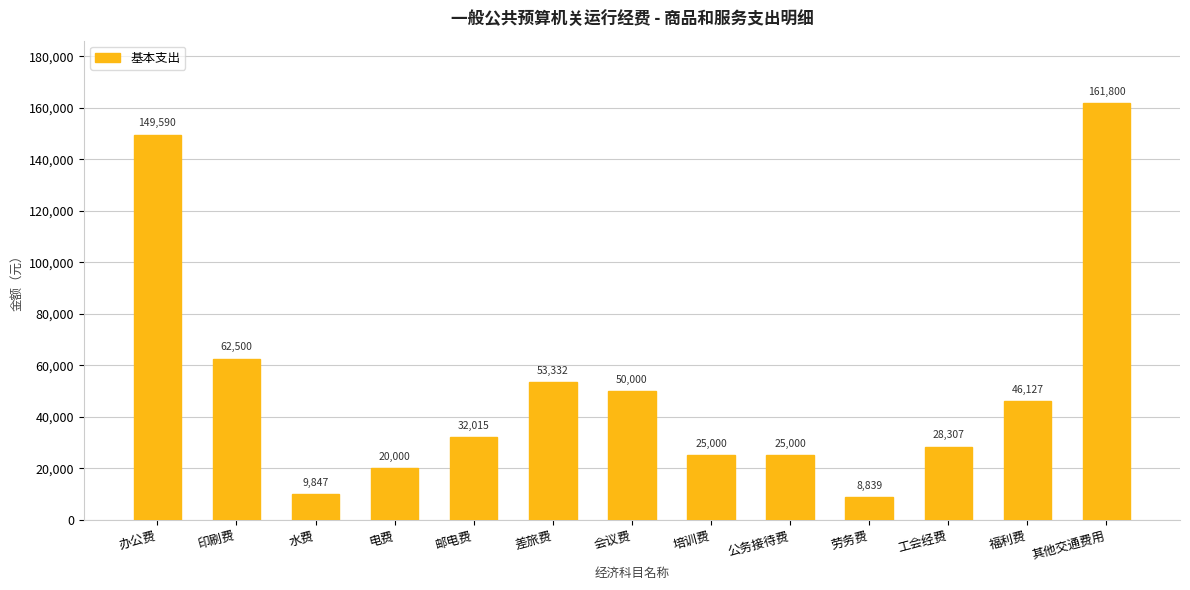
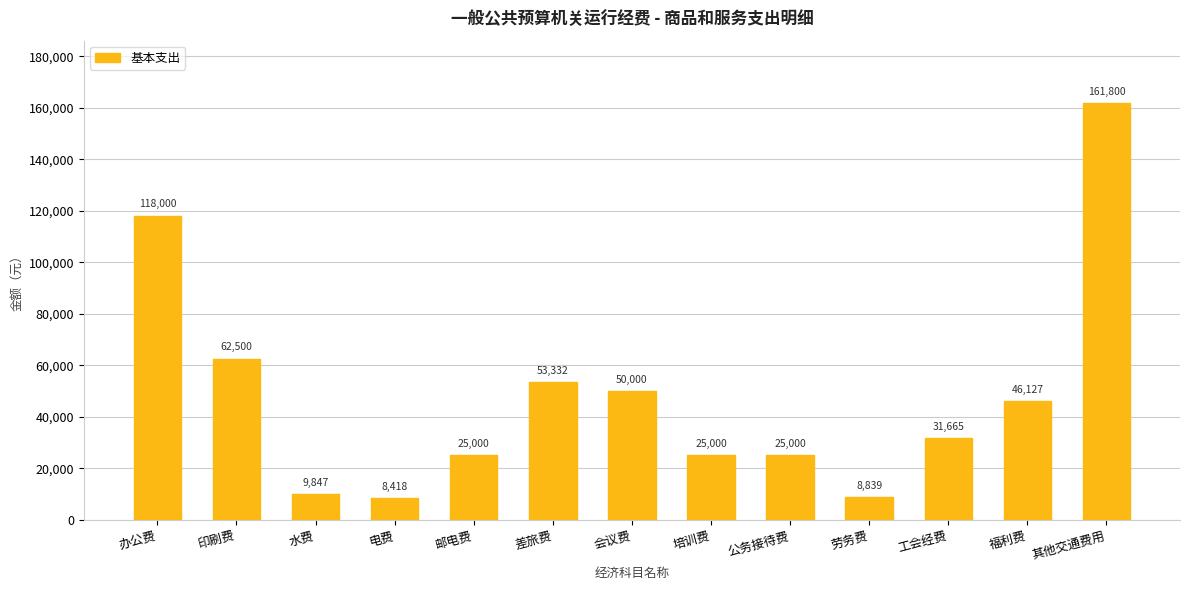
办公费: 149,590 -> 118,000
电费: 20,000 -> 8,418
邮电费: 32,015 -> 25,000
工会经费: 28,307 -> 31,665
